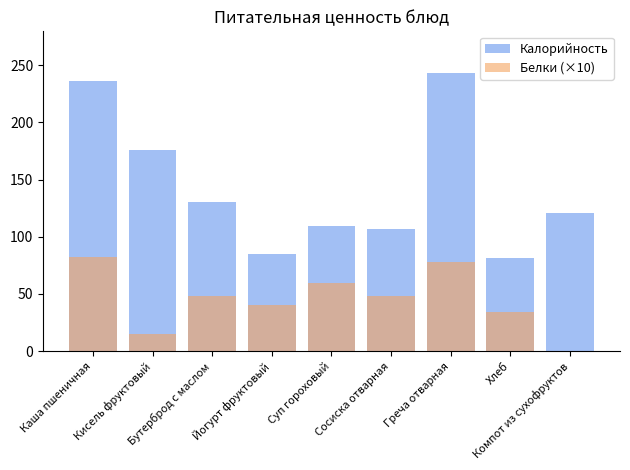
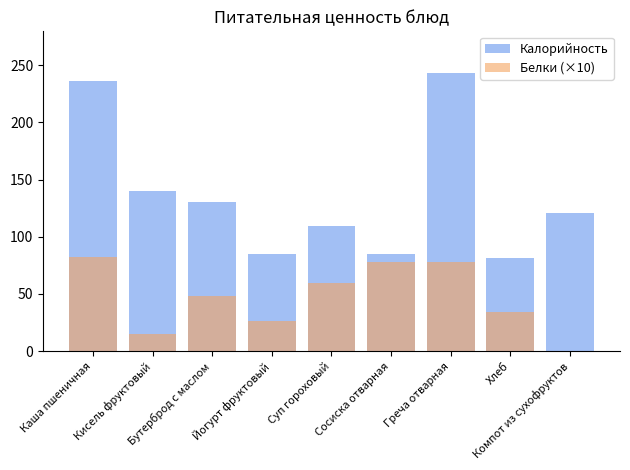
Калорийность, Кисель фруктовый: 176 -> 140
Белки (×10), Йогурт фруктовый: 40 -> 26
Калорийность, Сосиска отварная: 107 -> 85
Белки (×10), Сосиска отварная: 48 -> 78
